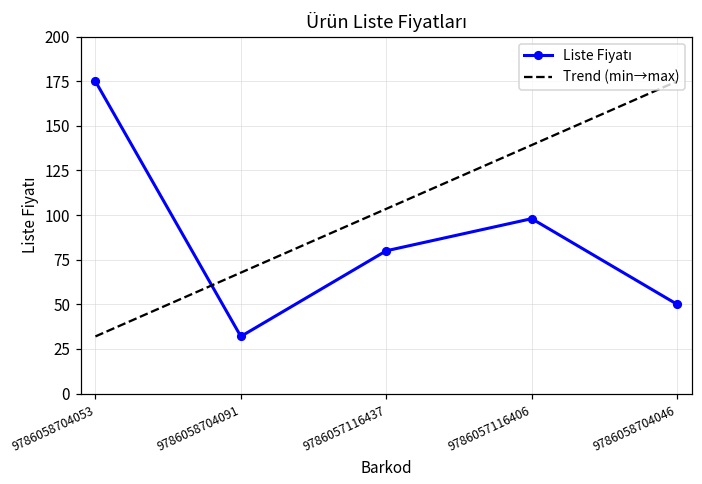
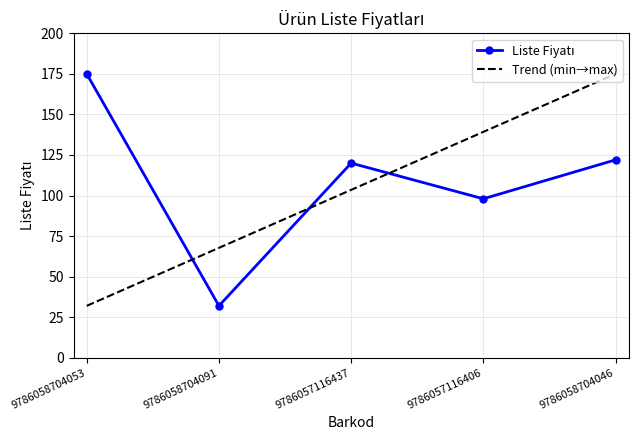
Liste Fiyatı, 9786057116437: 80 -> 120
Liste Fiyatı, 9786058704046: 50 -> 122
